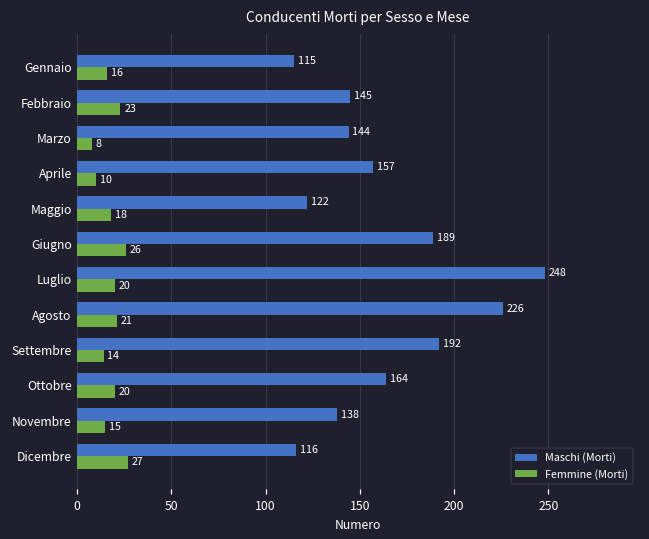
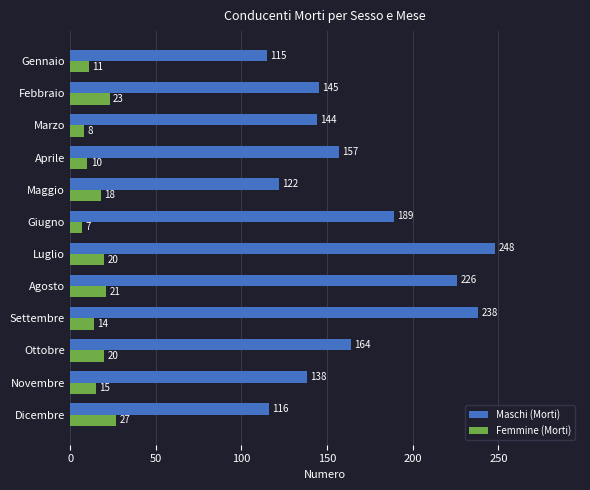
Femmine (Morti), Gennaio: 16 -> 11
Femmine (Morti), Giugno: 26 -> 7
Maschi (Morti), Settembre: 192 -> 238
